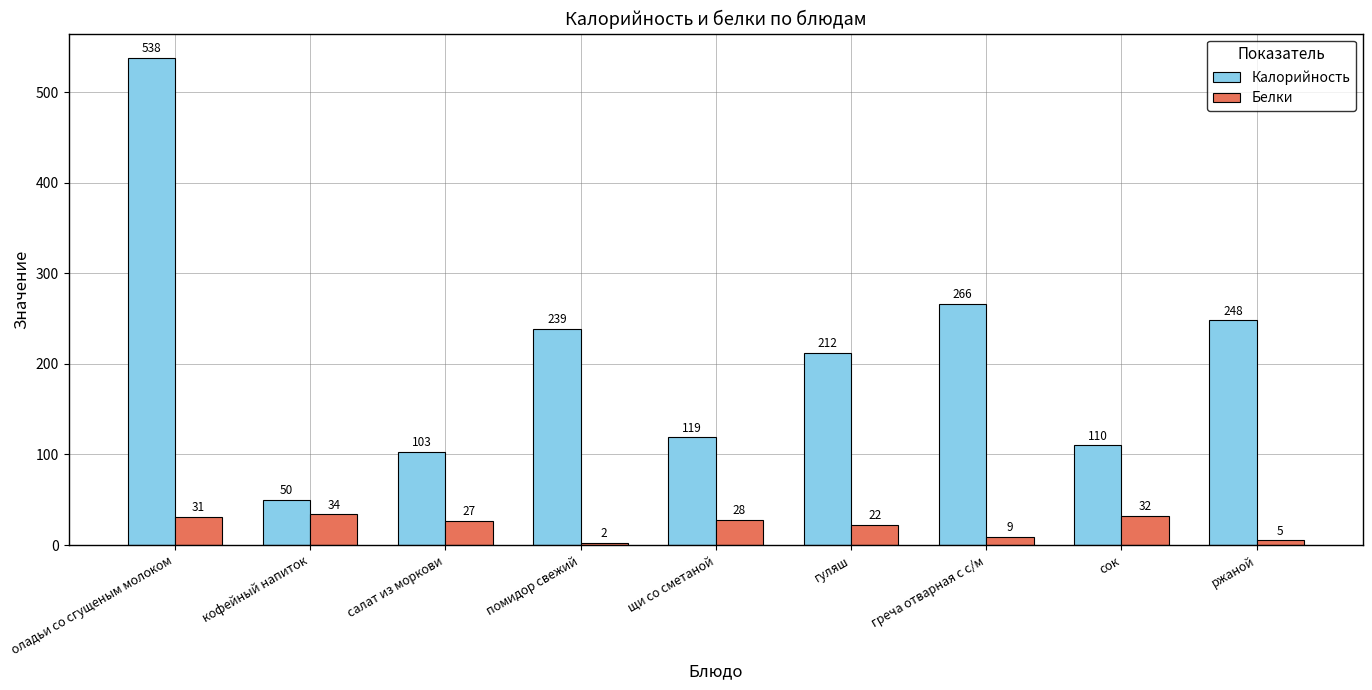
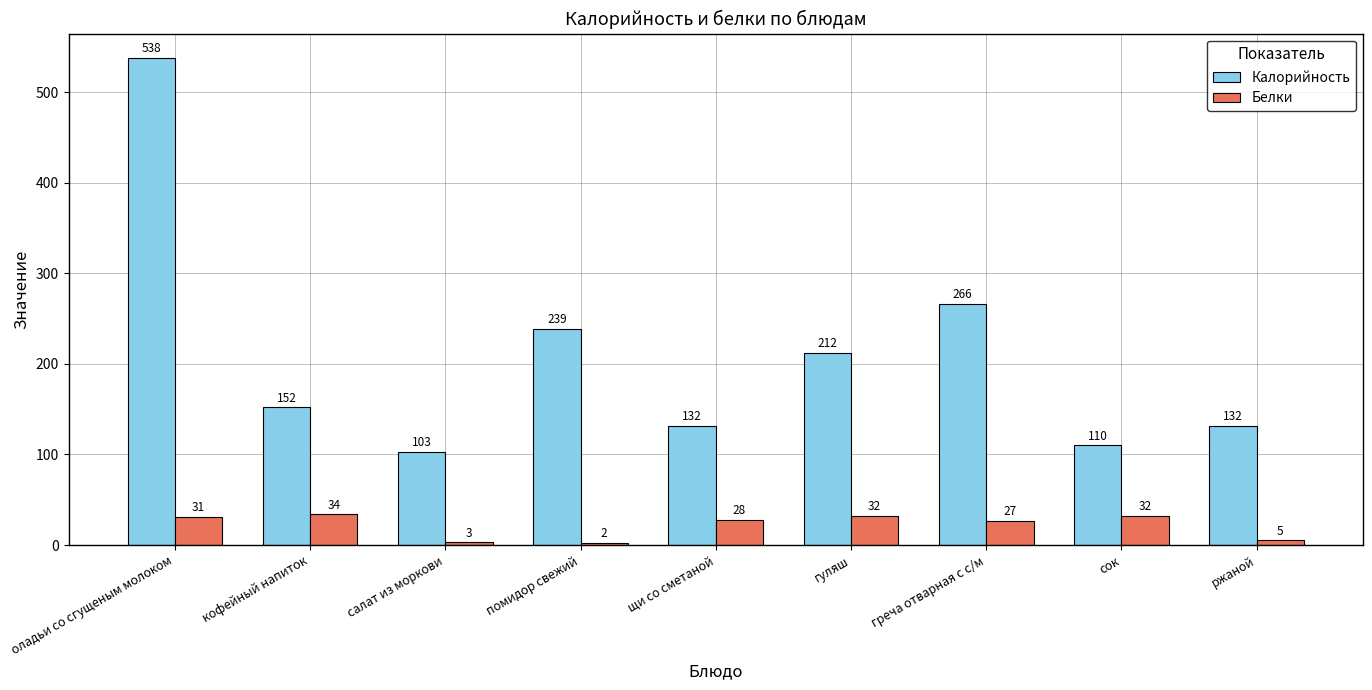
Калорийность, кофейный напиток: 50 -> 152
Белки, салат из моркови: 27 -> 3
Калорийность, щи со сметаной: 119 -> 132
Белки, гуляш: 22 -> 32
Белки, греча отварная с с/м: 9 -> 27
Калорийность, ржаной: 248 -> 132
